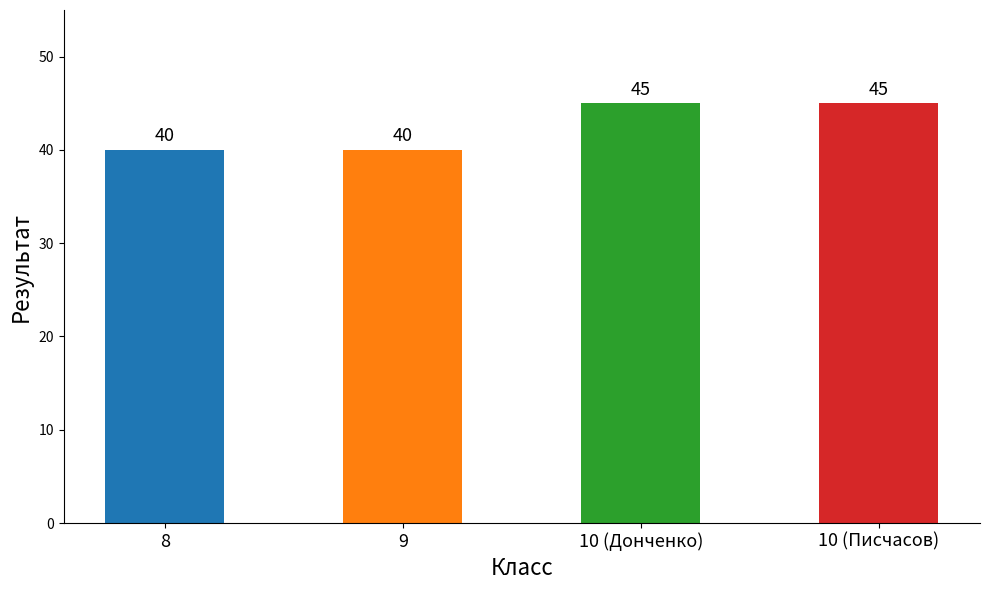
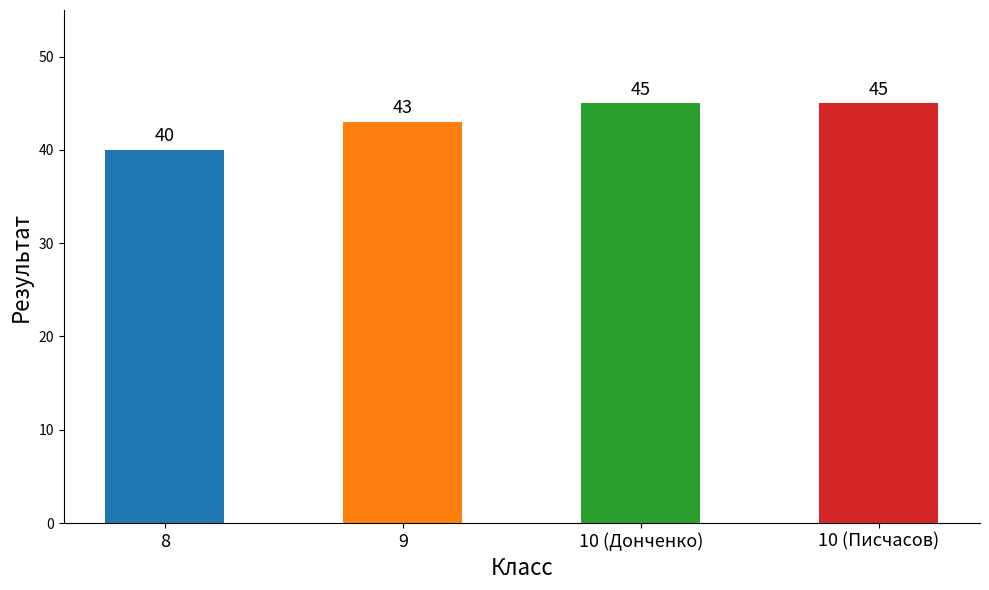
9: 40 -> 43
